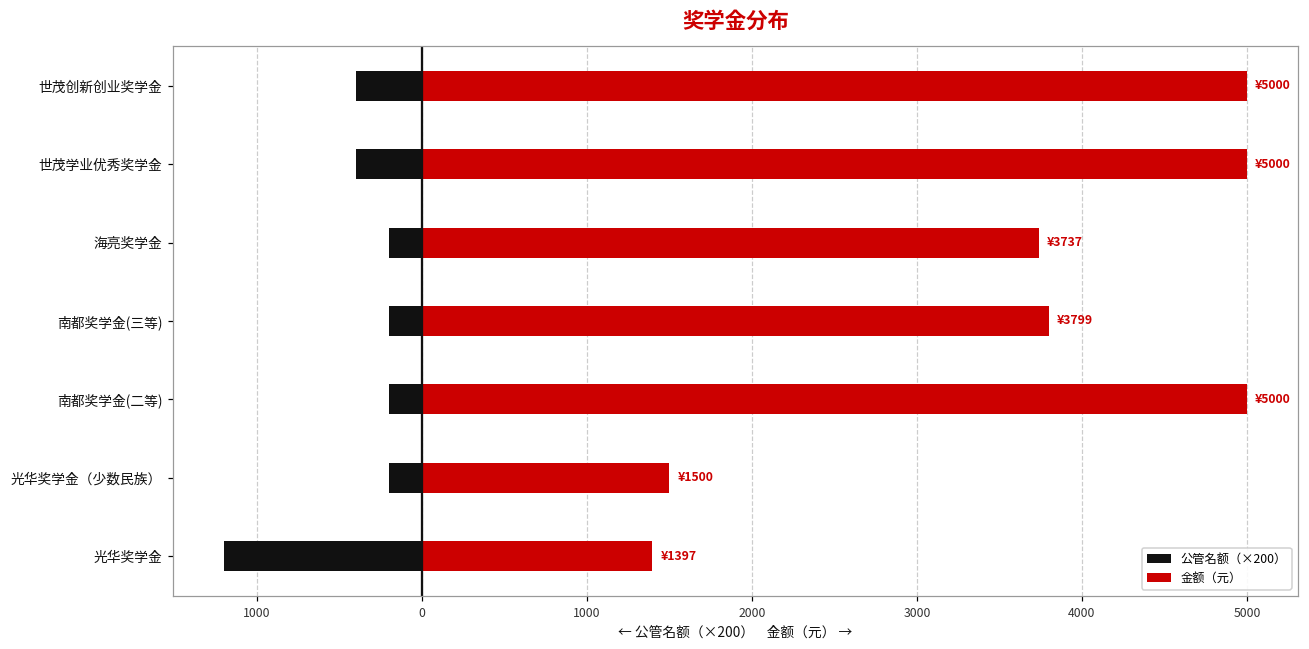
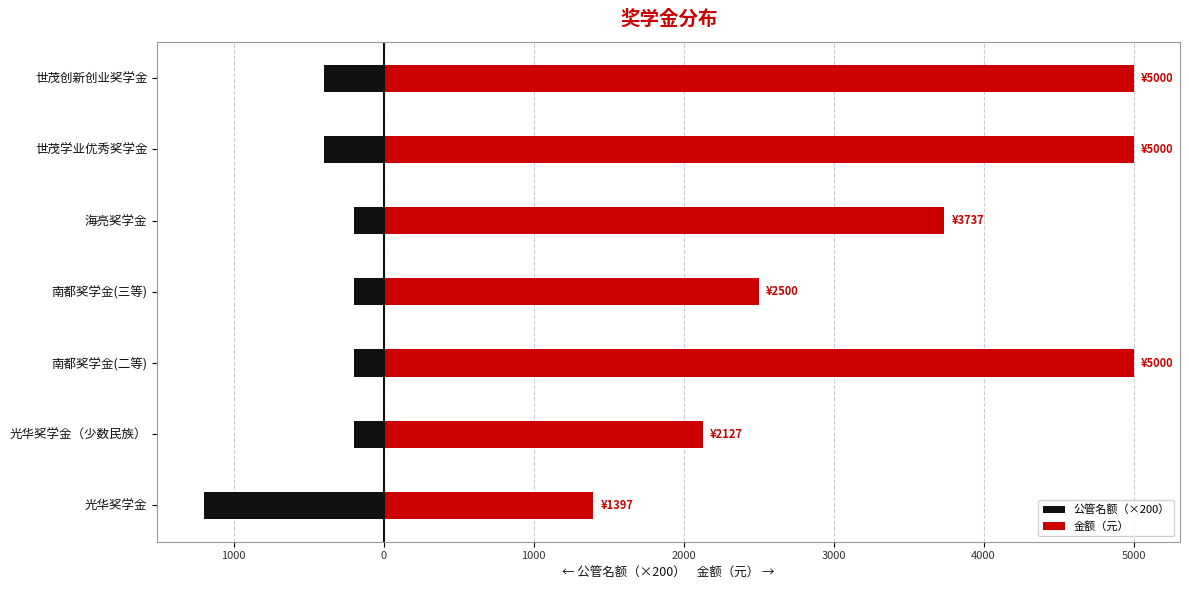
金额（元）, 南都奖学金(三等): ¥3799 -> ¥2500
金额（元）, 光华奖学金（少数民族）: ¥1500 -> ¥2127
